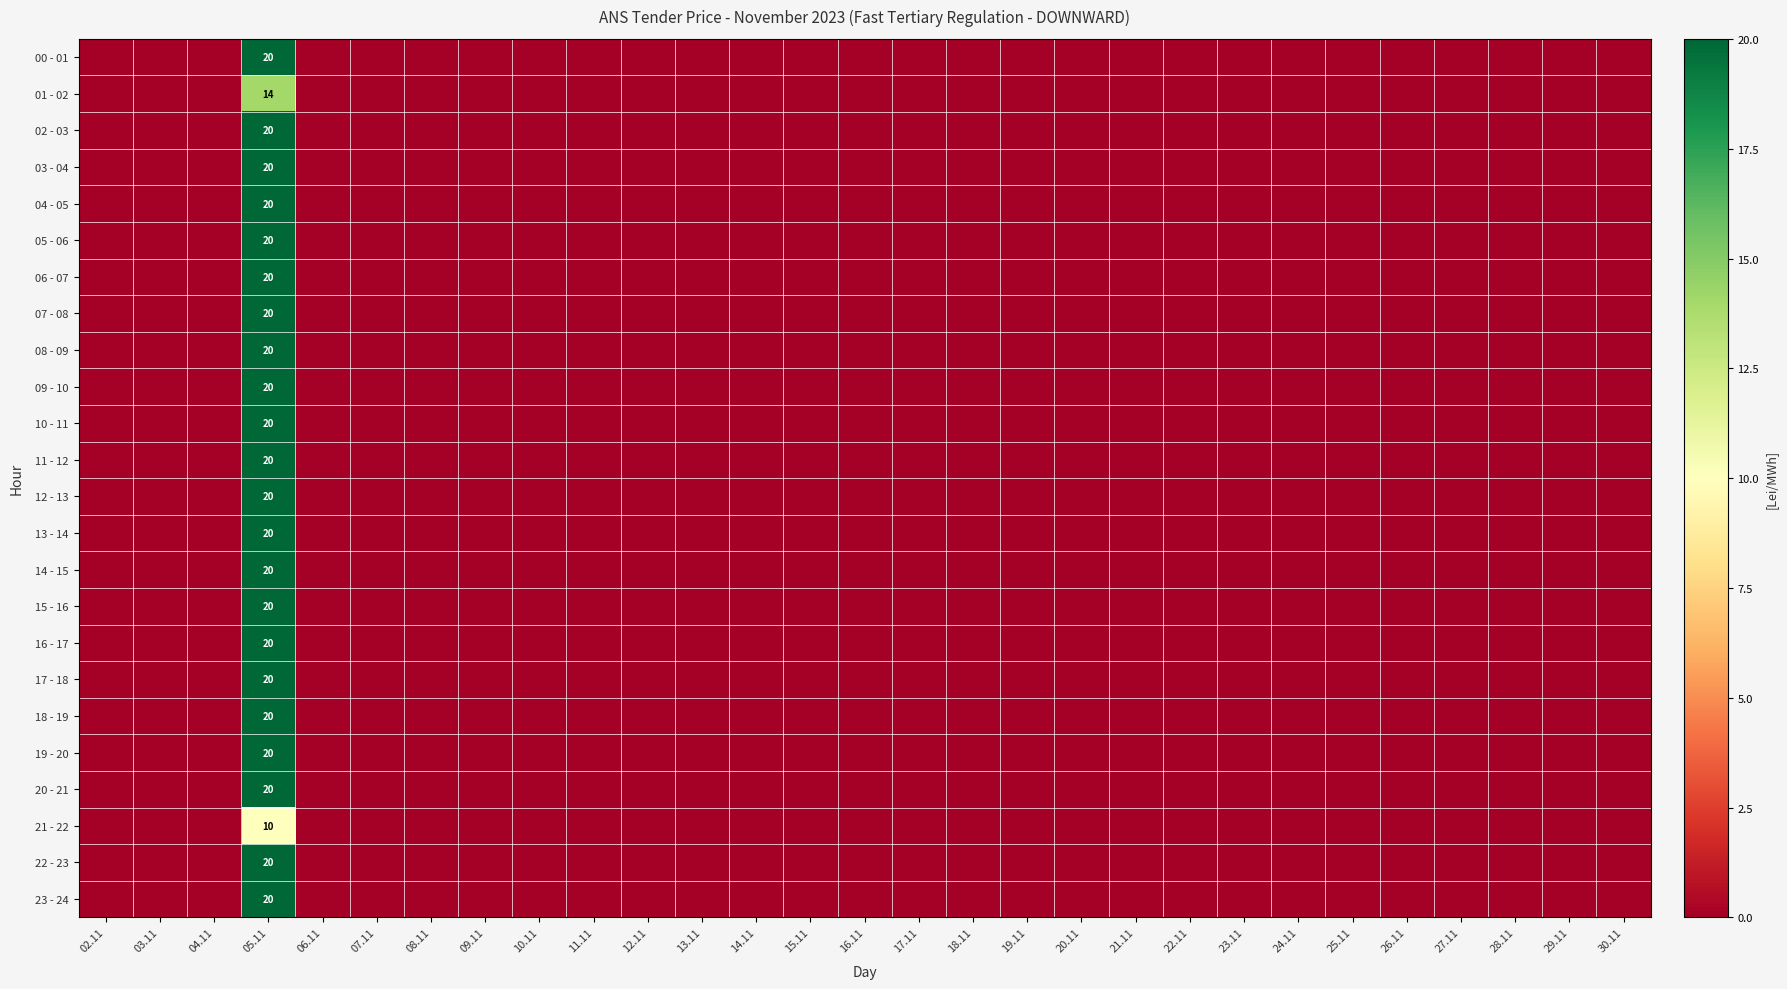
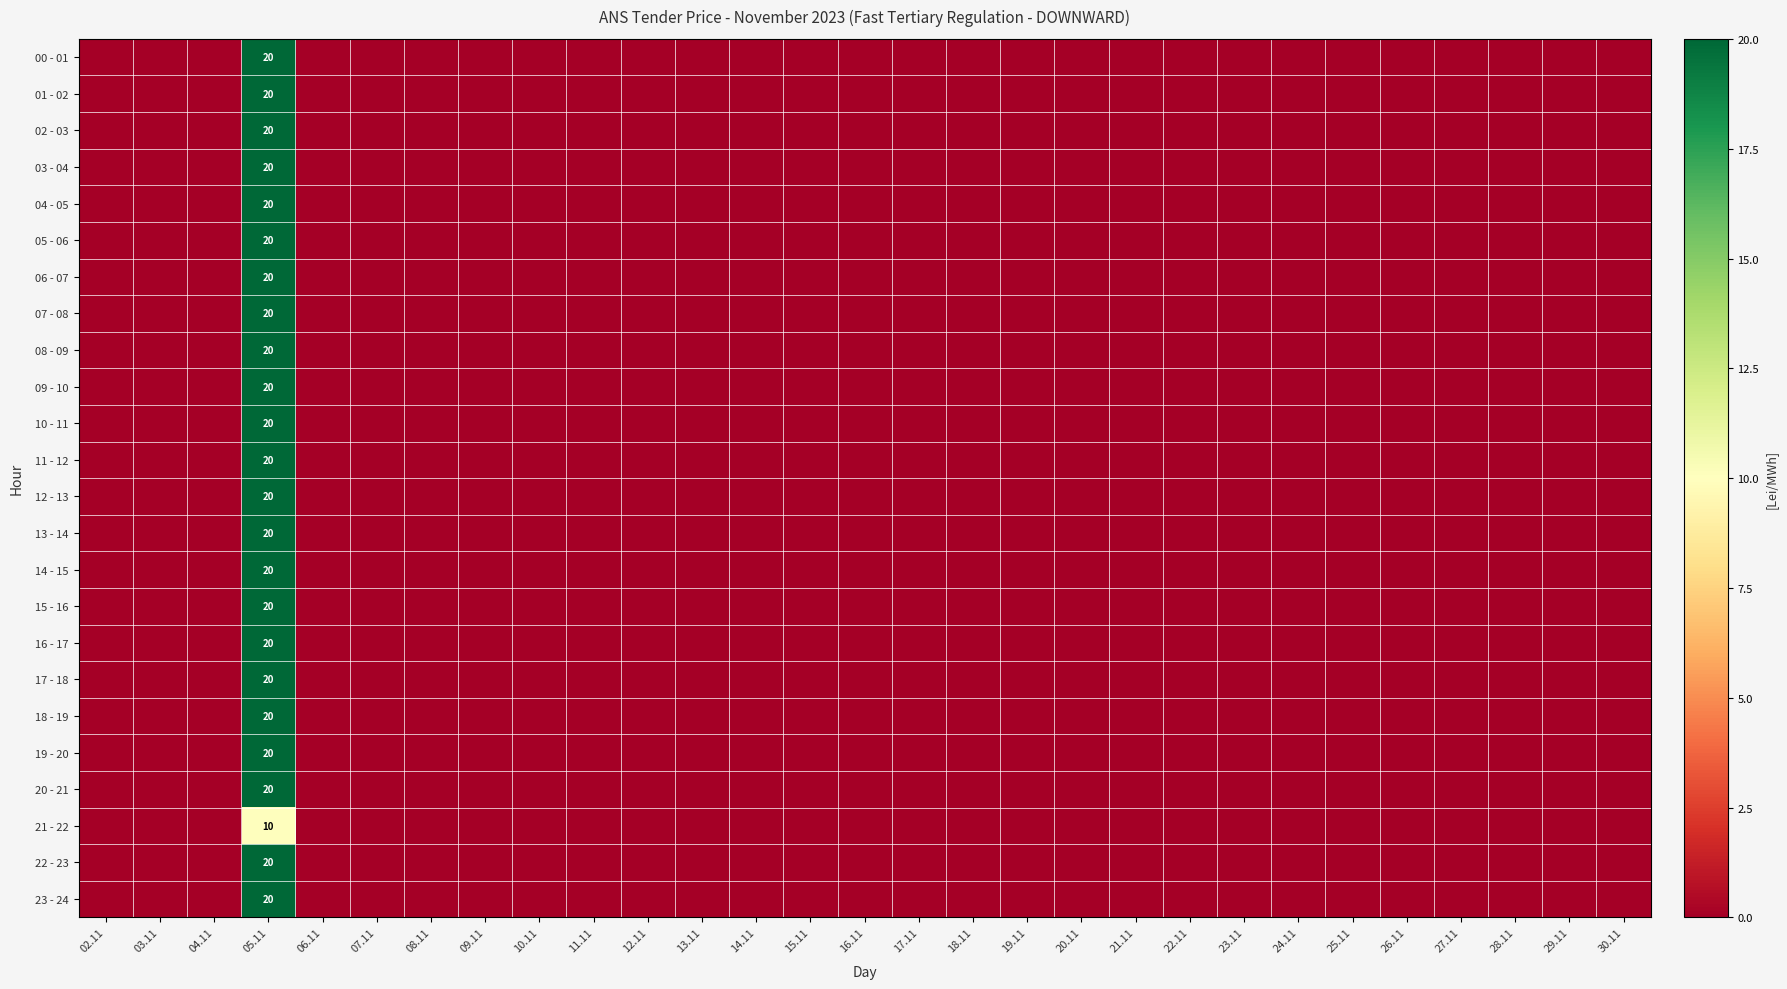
01 - 02, 05.11: 14 -> 20
